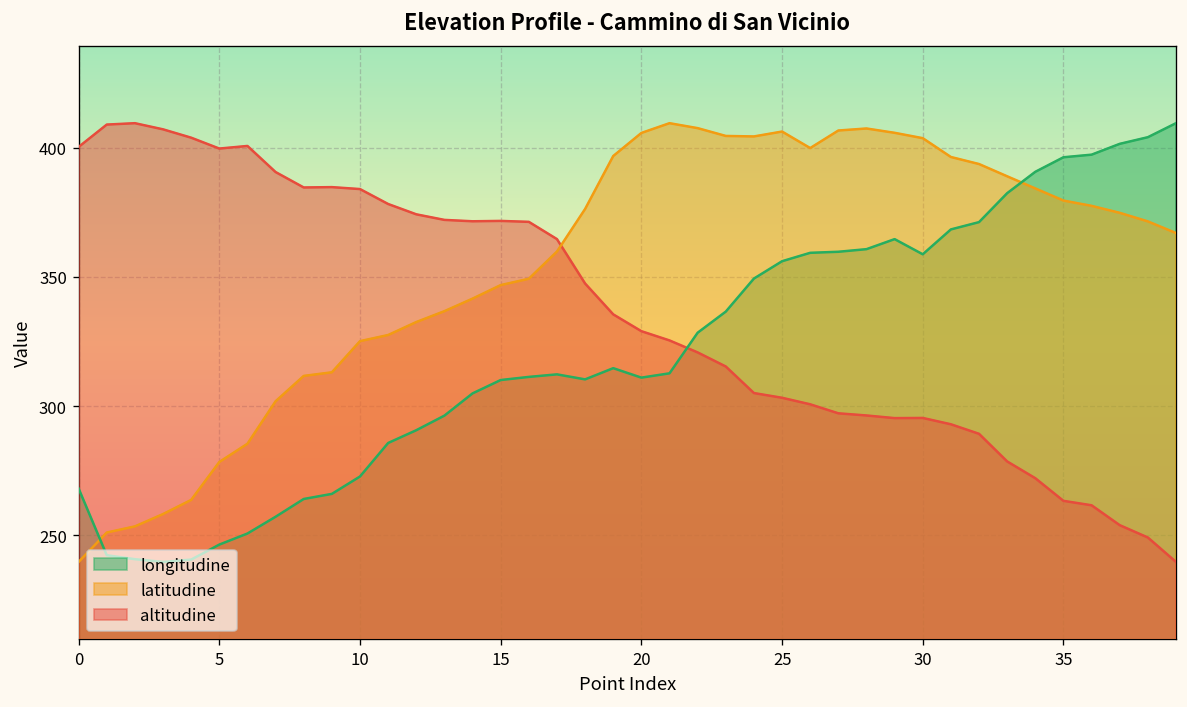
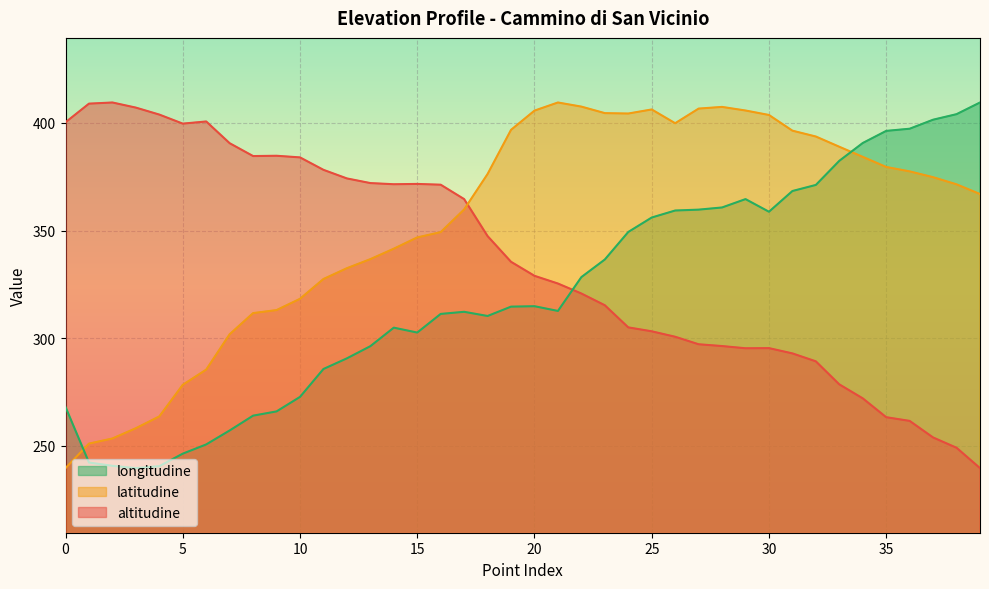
latitudine, 10: 325 -> 318
longitudine, 15: 310 -> 303
longitudine, 20: 311 -> 315
